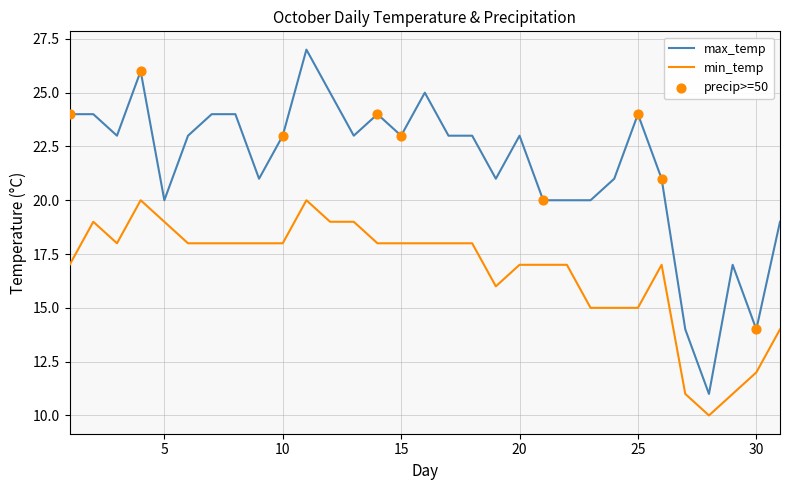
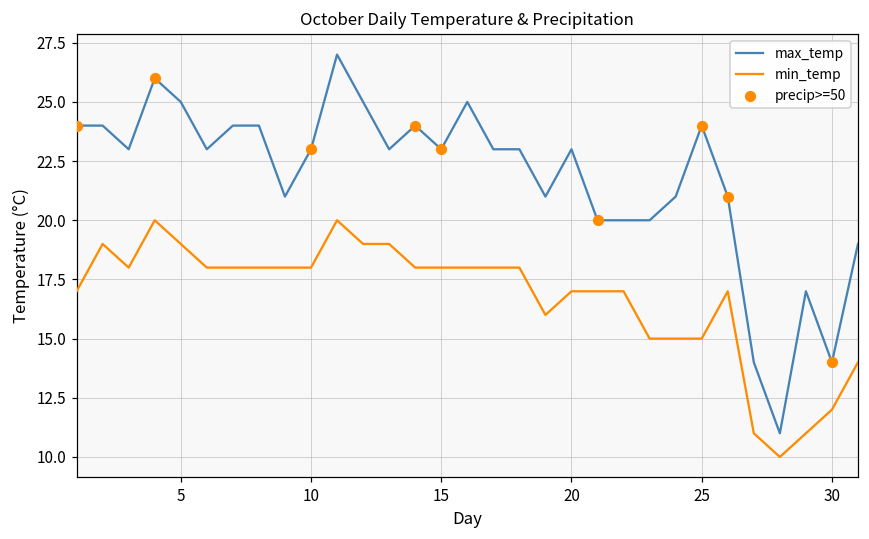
max_temp, 5: 20 -> 25
